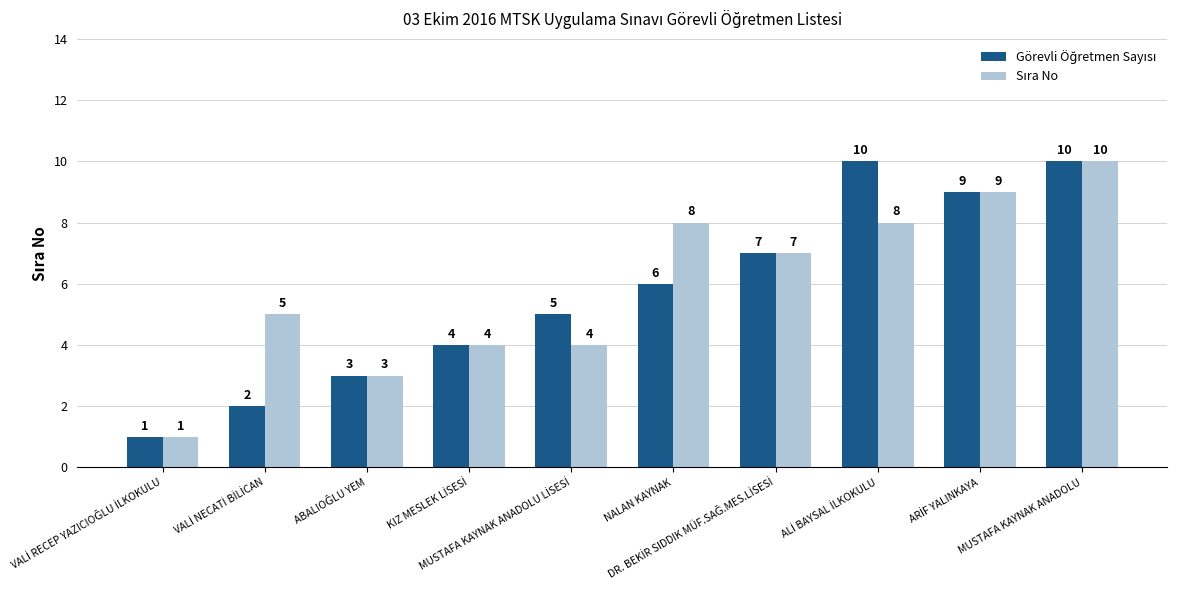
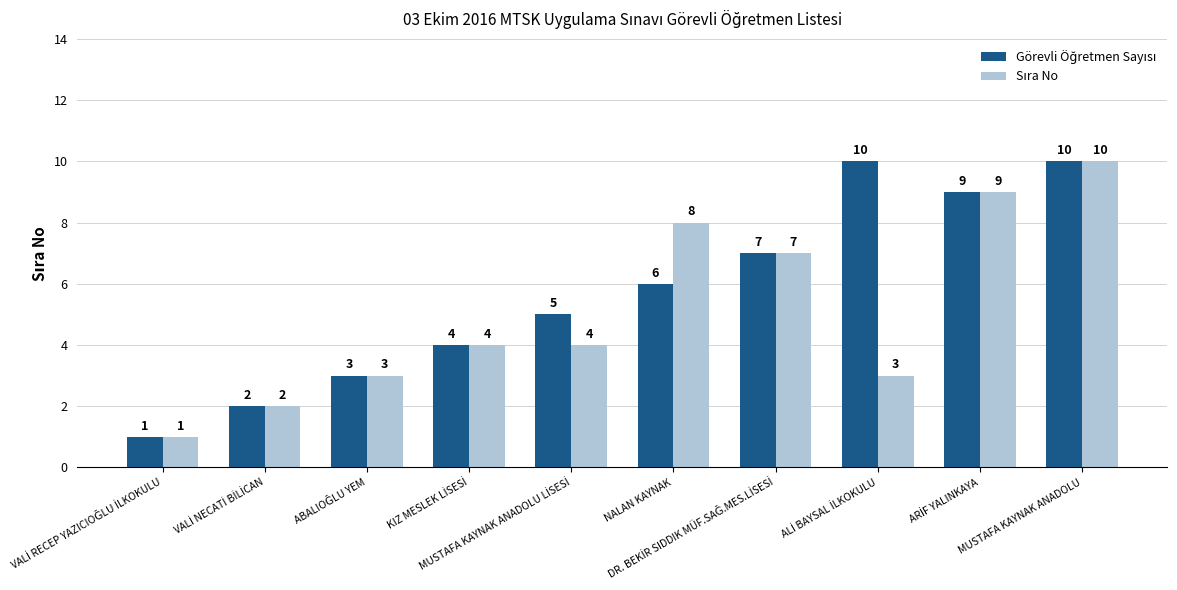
Sıra No, VALİ NECATİ BİLİCAN: 5 -> 2
Sıra No, ALİ BAYSAL İLKOKULU: 8 -> 3
